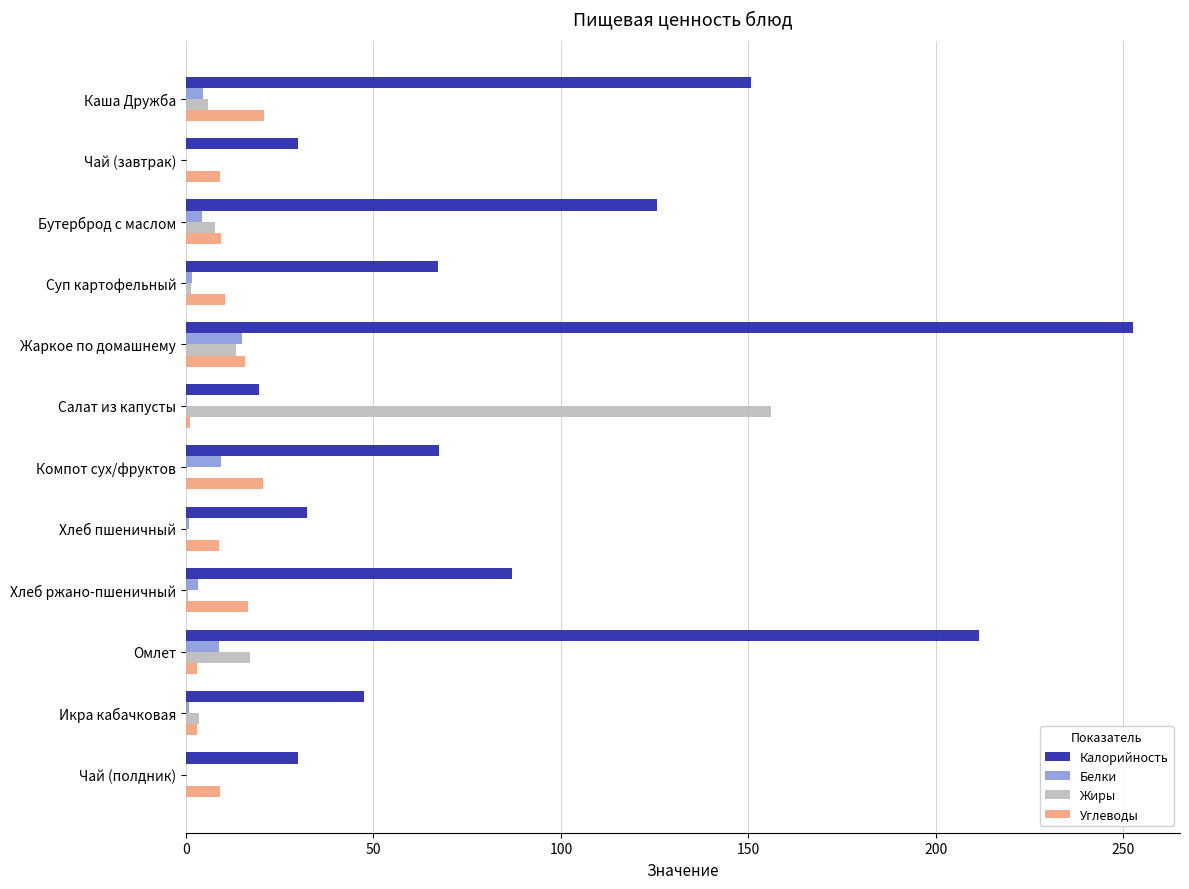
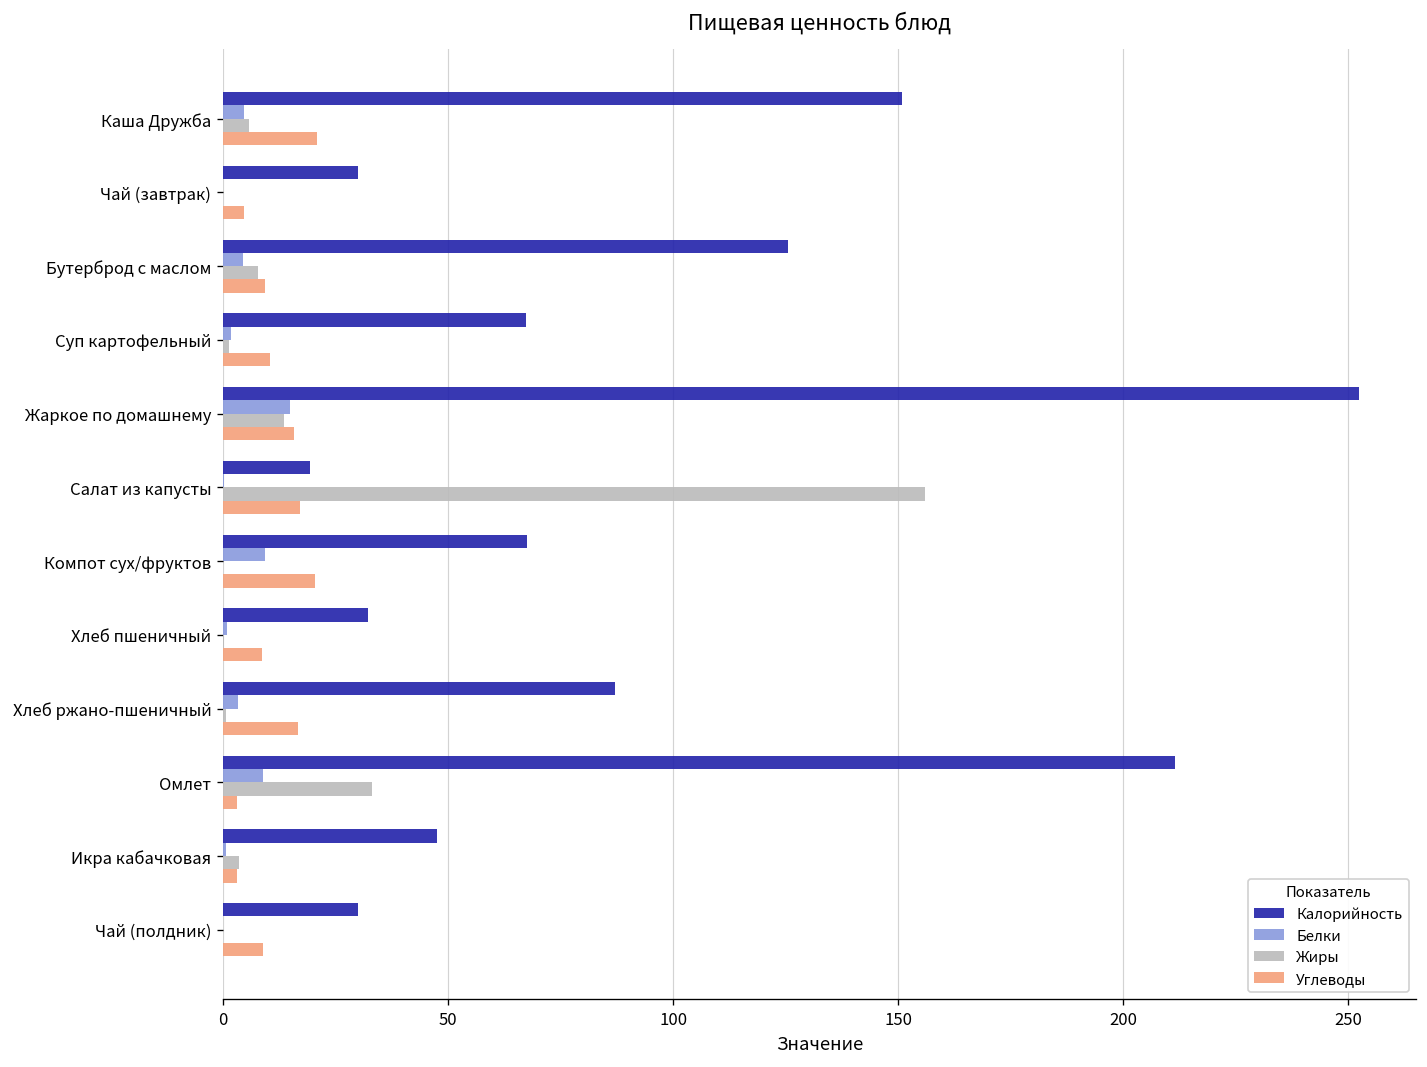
Углеводы, Чай (завтрак): 9 -> 5
Углеводы, Салат из капусты: 1 -> 17
Жиры, Омлет: 17 -> 33
